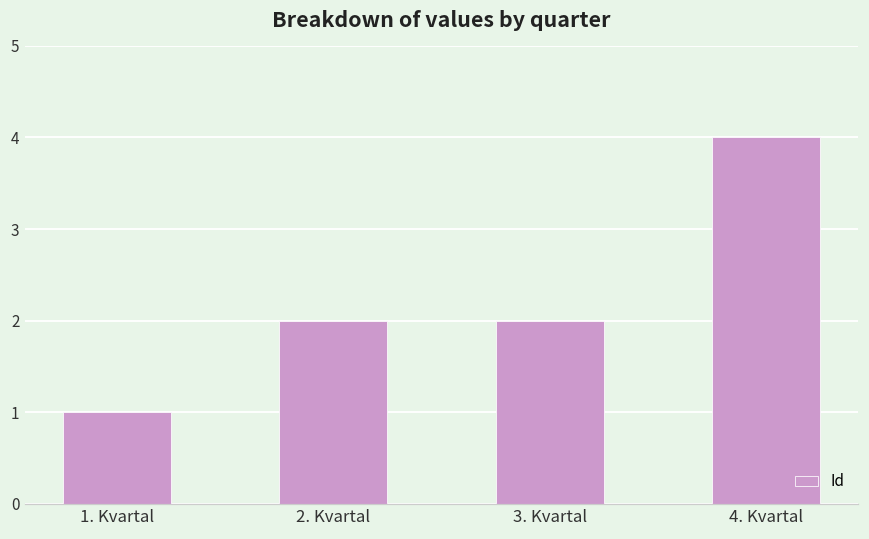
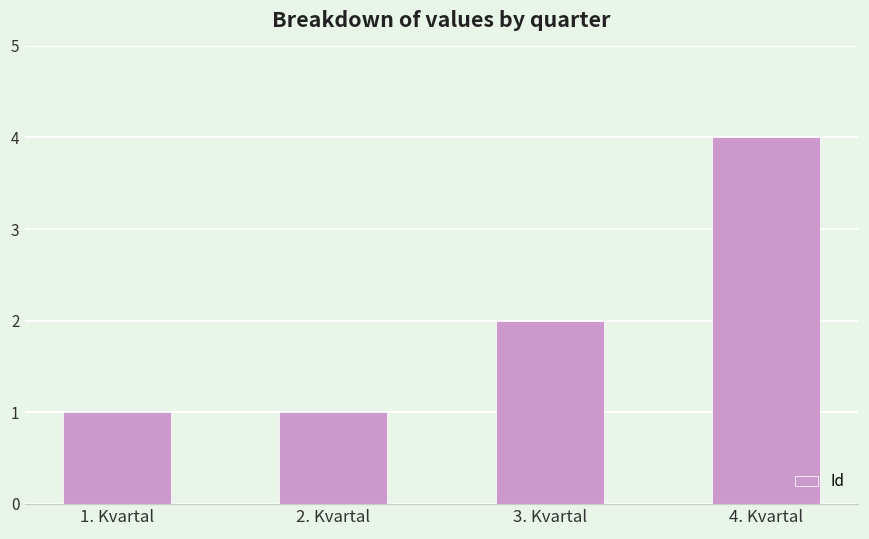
2. Kvartal: 2 -> 1
